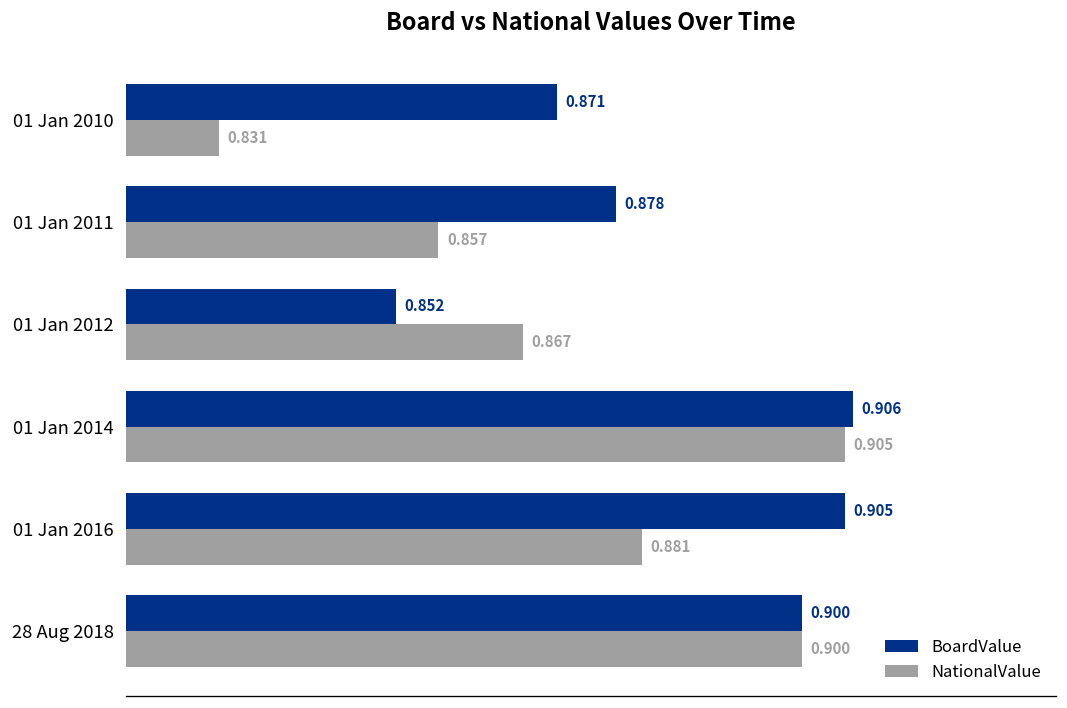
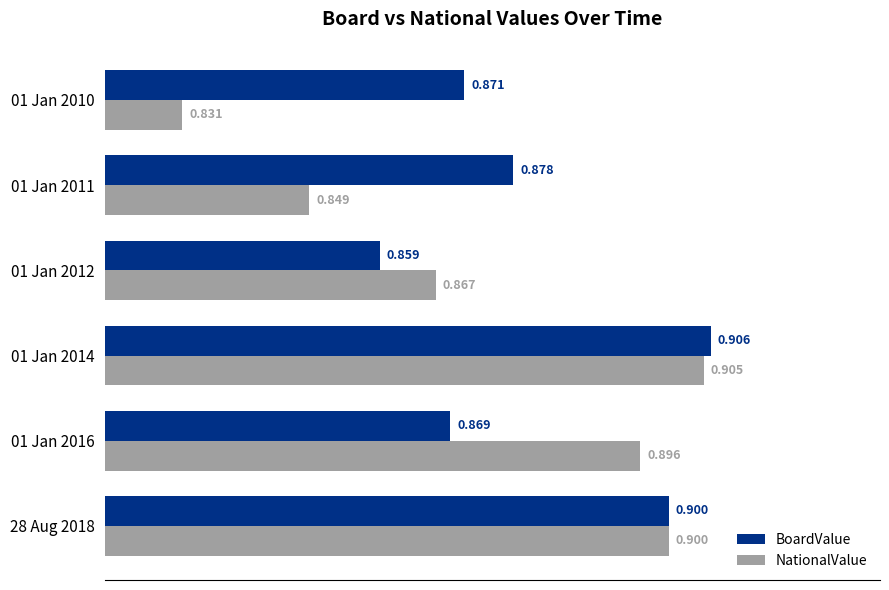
NationalValue, 01 Jan 2011: 0.857 -> 0.849
BoardValue, 01 Jan 2012: 0.852 -> 0.859
BoardValue, 01 Jan 2016: 0.905 -> 0.869
NationalValue, 01 Jan 2016: 0.881 -> 0.896
